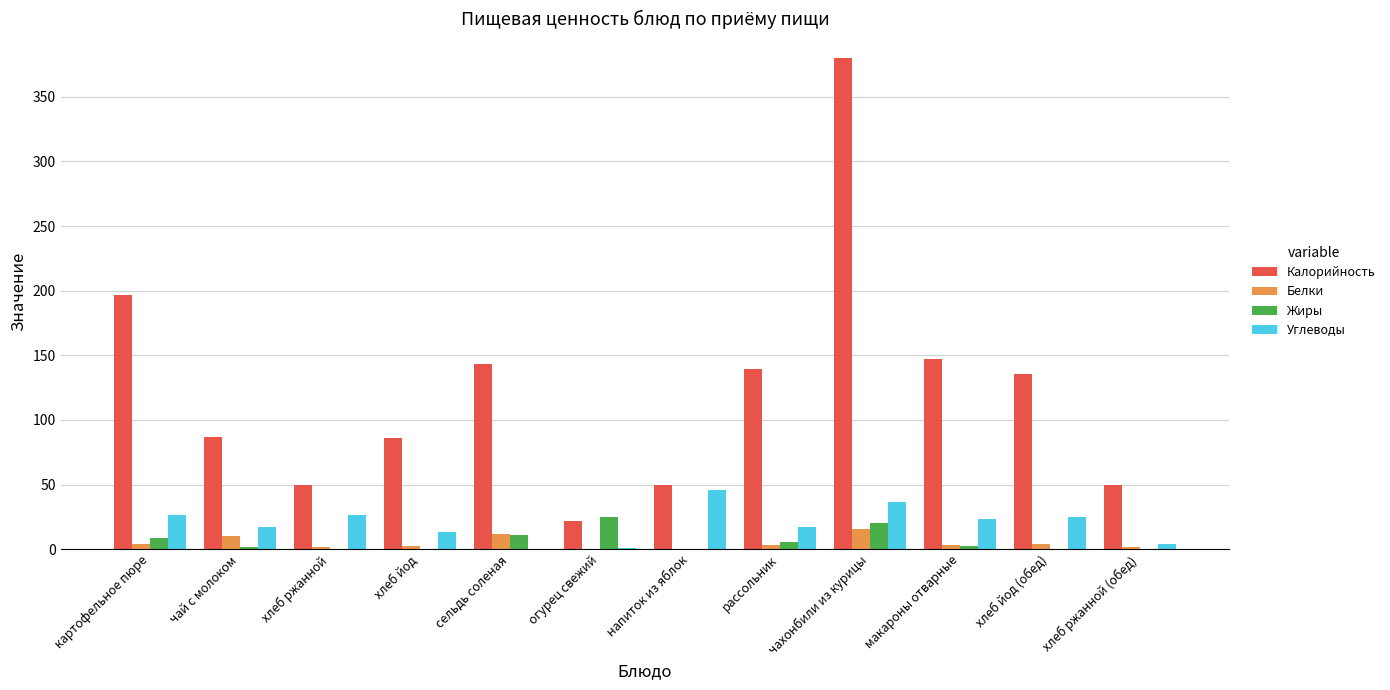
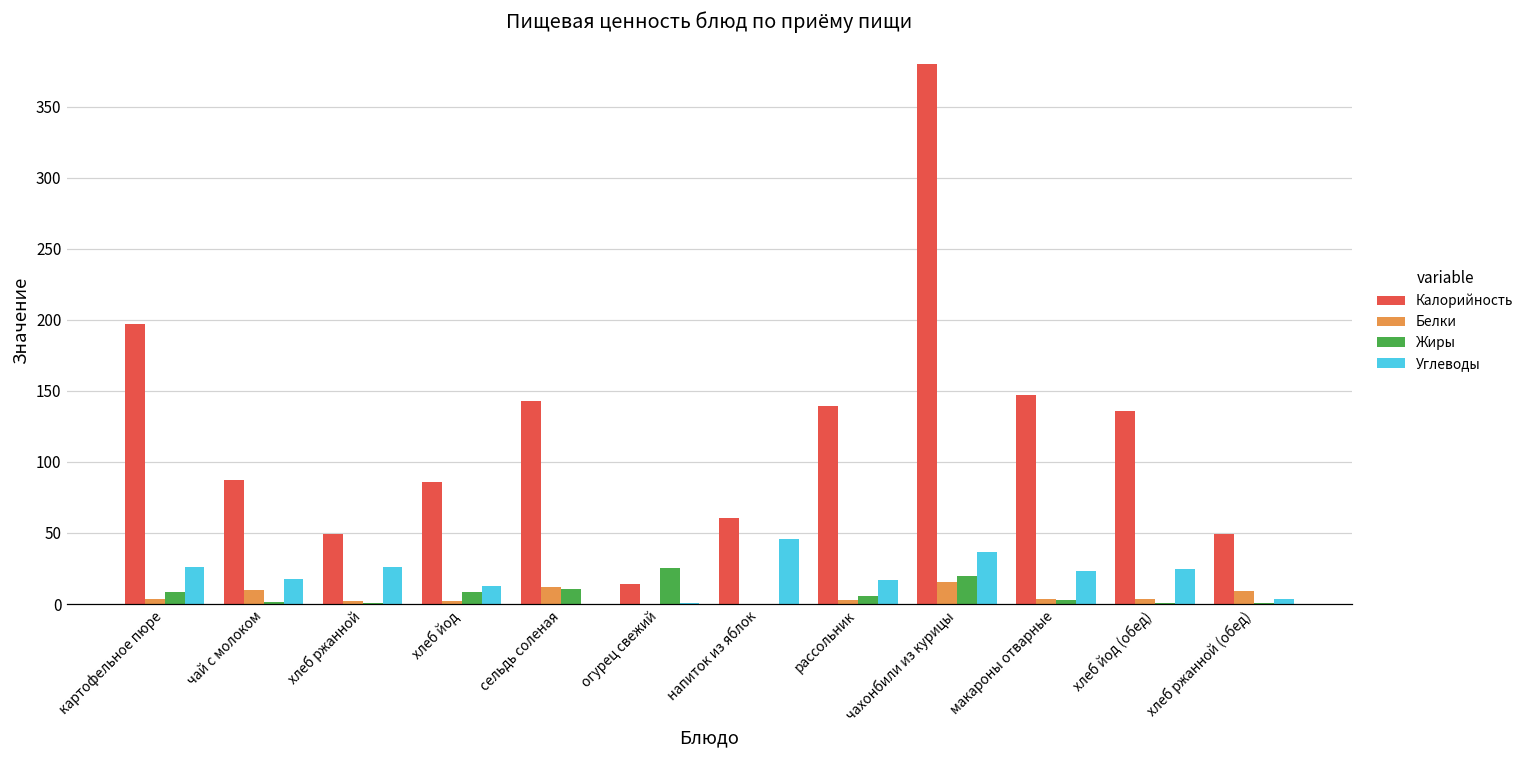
Жиры, хлеб йод: 0 -> 8
Калорийность, огурец свежий: 22 -> 14
Калорийность, напиток из яблок: 49 -> 61
Белки, хлеб ржанной (обед): 2 -> 9
